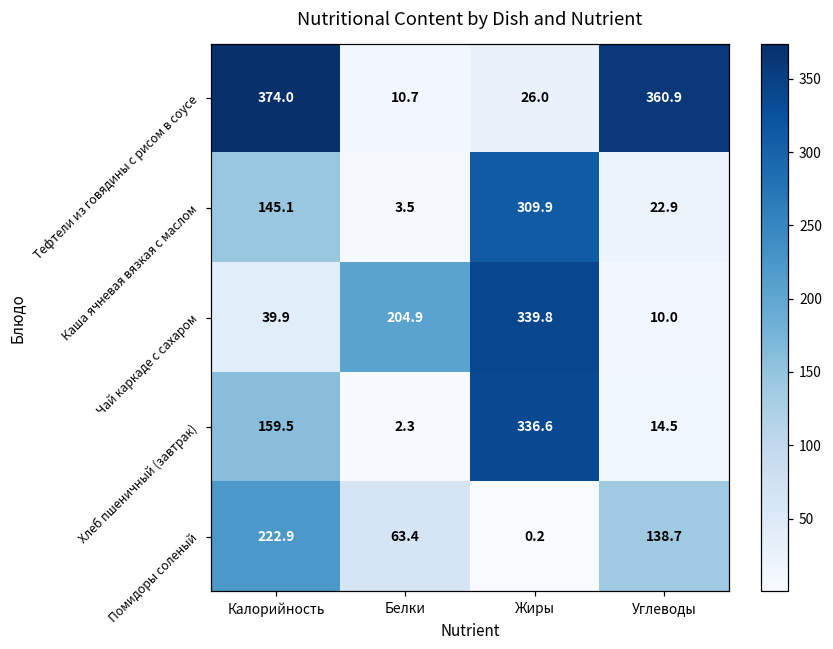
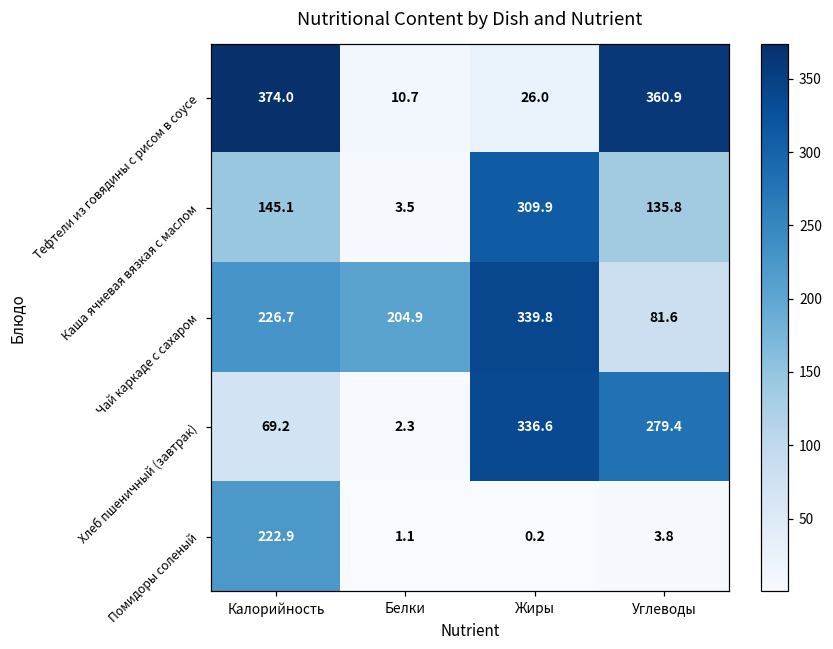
Каша ячневая вязкая с маслом, Углеводы: 22.9 -> 135.8
Чай каркаде с сахаром, Калорийность: 39.9 -> 226.7
Чай каркаде с сахаром, Углеводы: 10.0 -> 81.6
Хлеб пшеничный (завтрак), Калорийность: 159.5 -> 69.2
Хлеб пшеничный (завтрак), Углеводы: 14.5 -> 279.4
Помидоры соленый, Белки: 63.4 -> 1.1
Помидоры соленый, Углеводы: 138.7 -> 3.8
